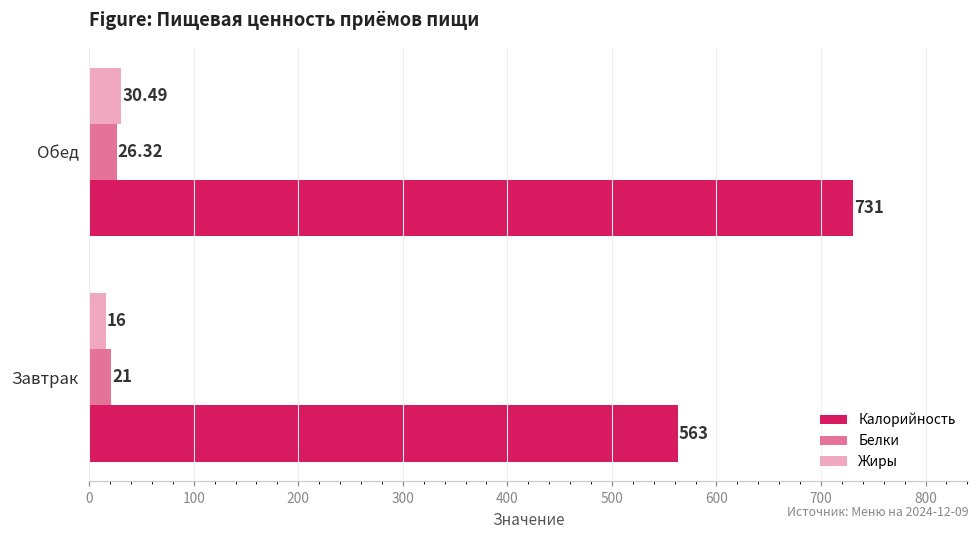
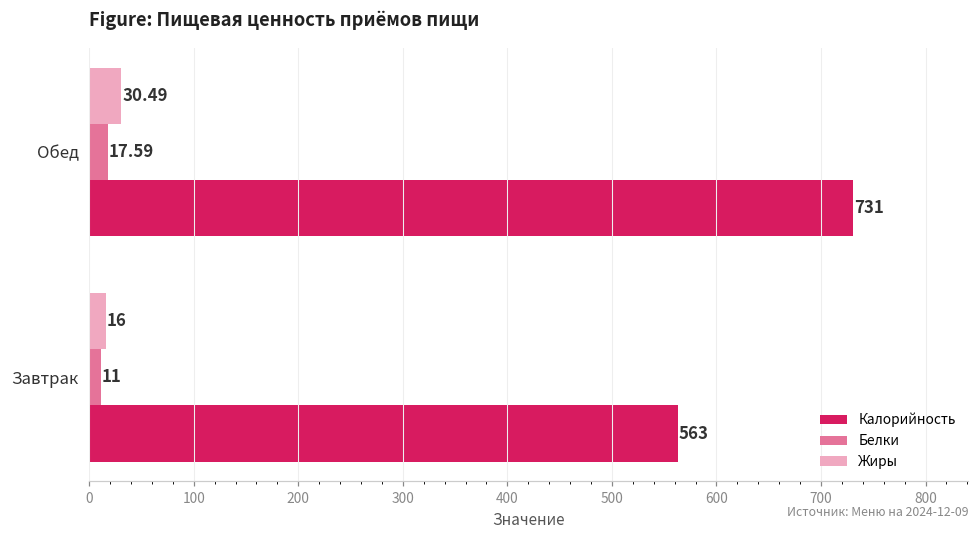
Белки, Обед: 26.32 -> 17.59
Белки, Завтрак: 21 -> 11
